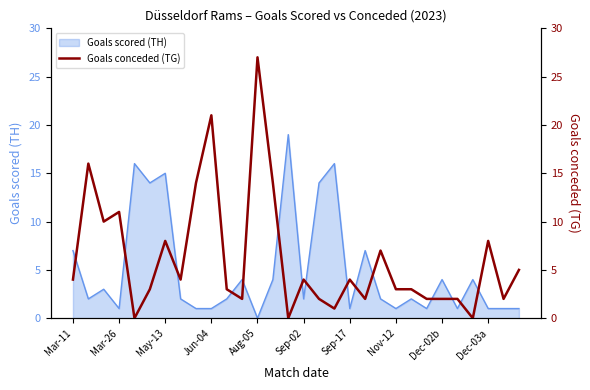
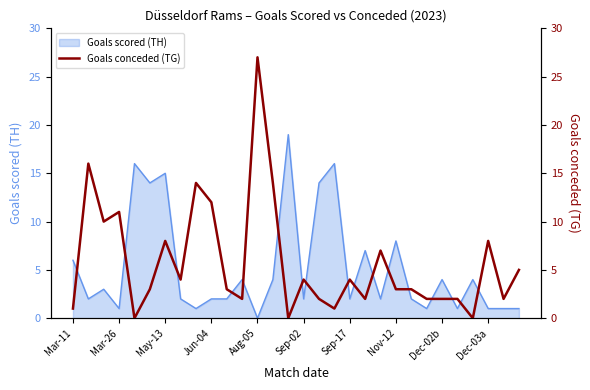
Goals scored (TH), Mar-11: 7 -> 6
Goals scored (TH), Jun-04: 1 -> 2
Goals scored (TH), Sep-17: 1 -> 2
Goals scored (TH), Nov-12: 1 -> 8
Goals conceded (TG), Mar-11: 4 -> 1
Goals conceded (TG), Jun-04: 21 -> 12
